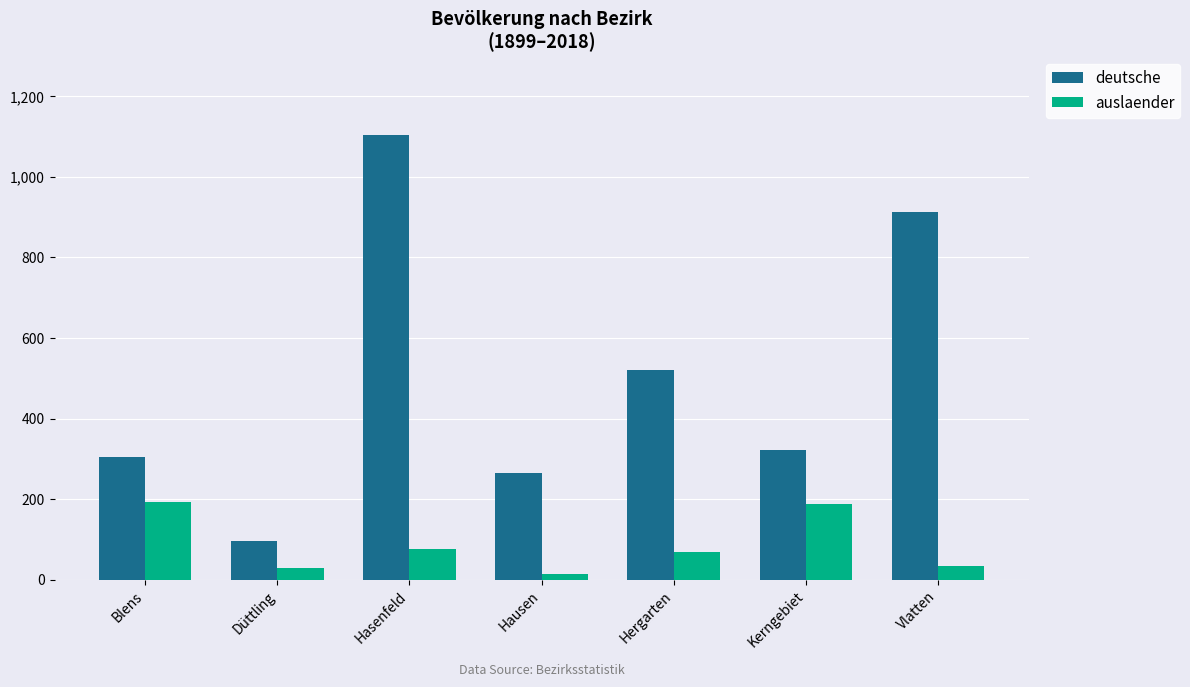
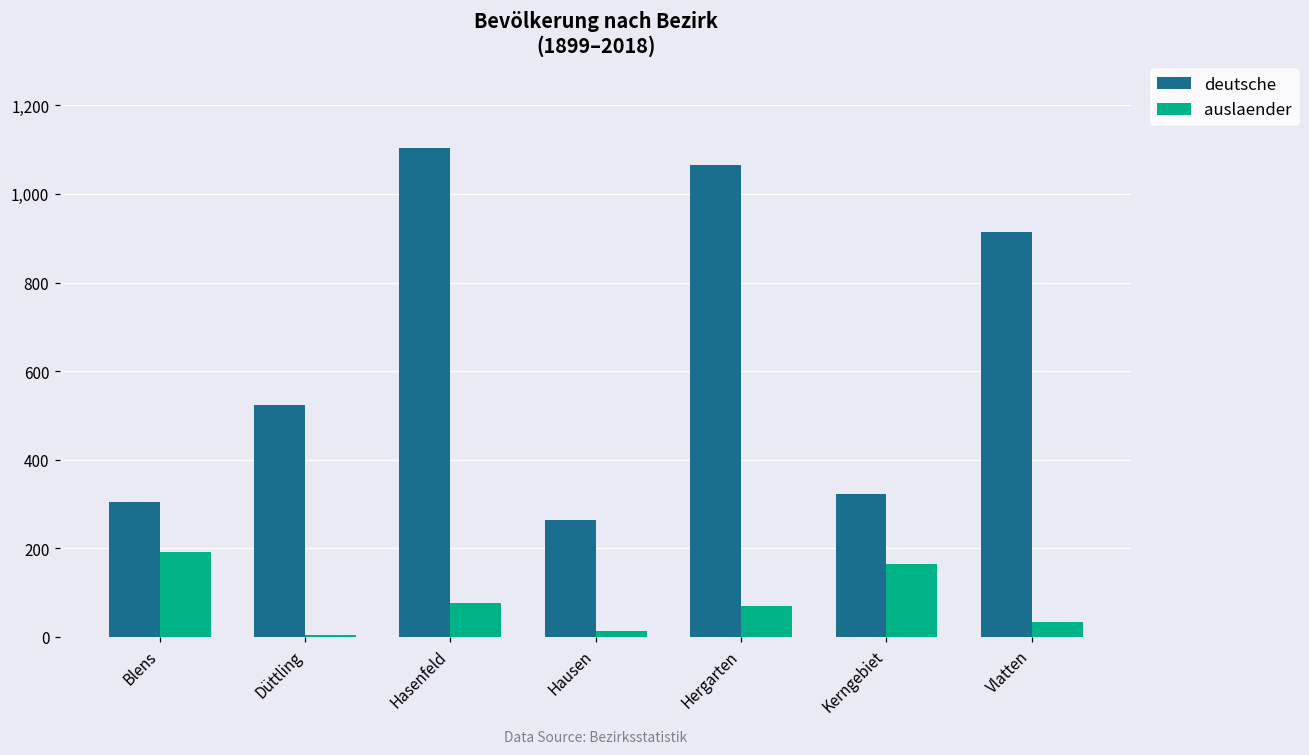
deutsche, Düttling: 100 -> 520
auslaender, Düttling: 30 -> 0
deutsche, Hergarten: 520 -> 1,070
auslaender, Kerngebiet: 190 -> 160
